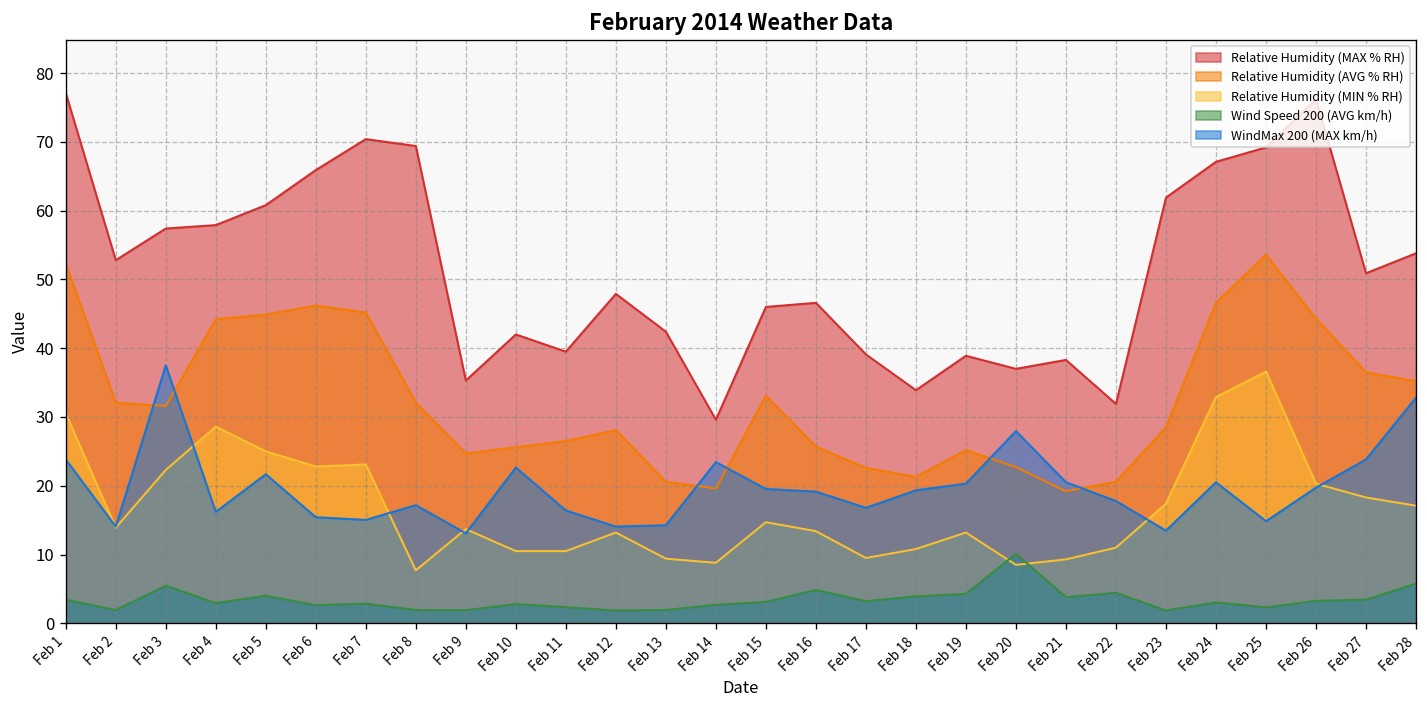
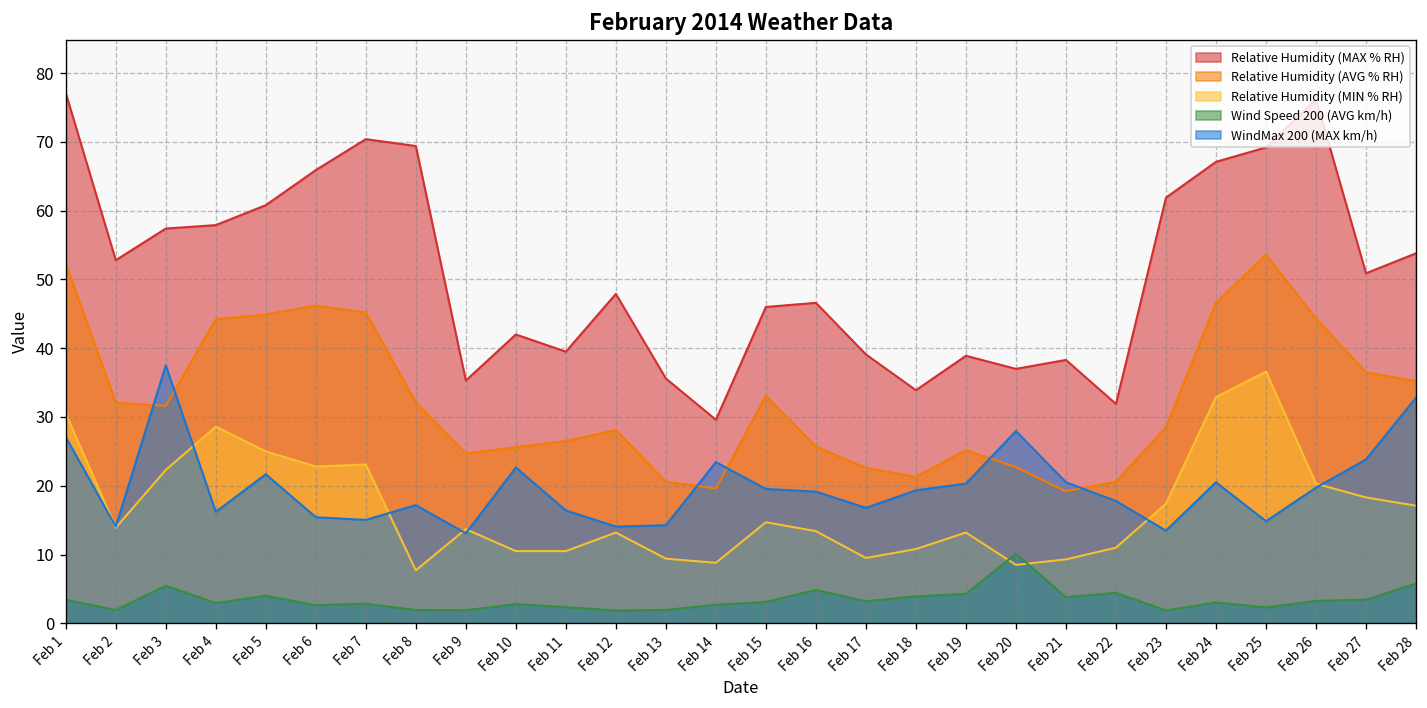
WindMax 200 (MAX km/h), Feb 1: 24 -> 27
Relative Humidity (MAX % RH), Feb 13: 42 -> 36
